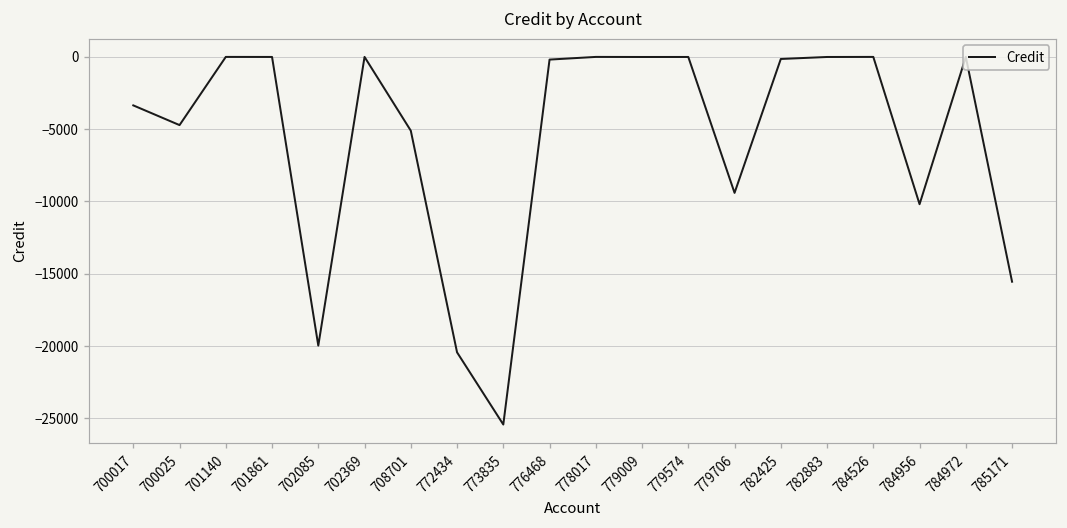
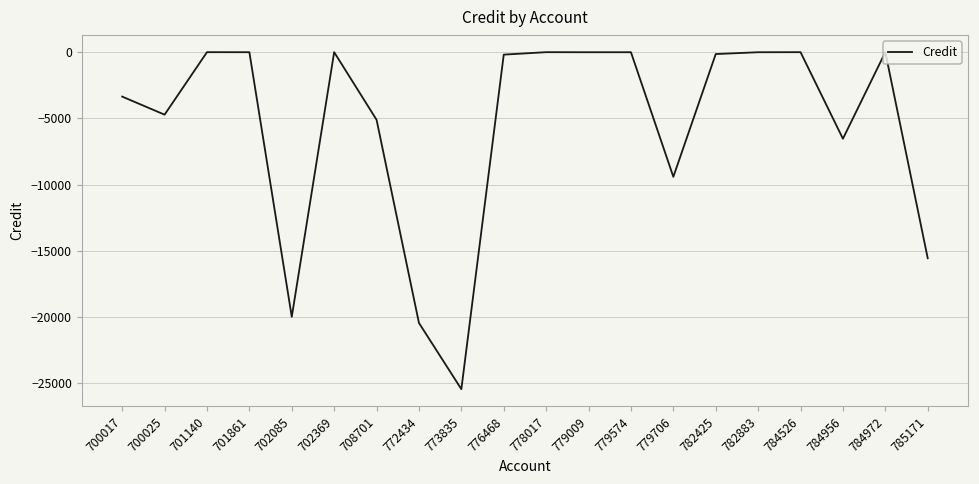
784956: -10200 -> -6500
